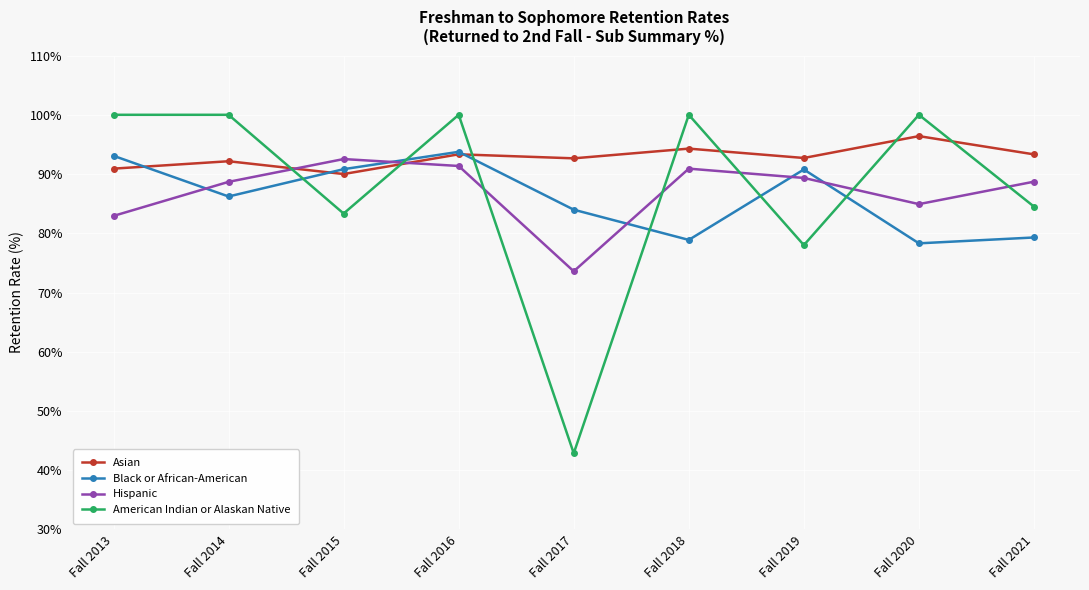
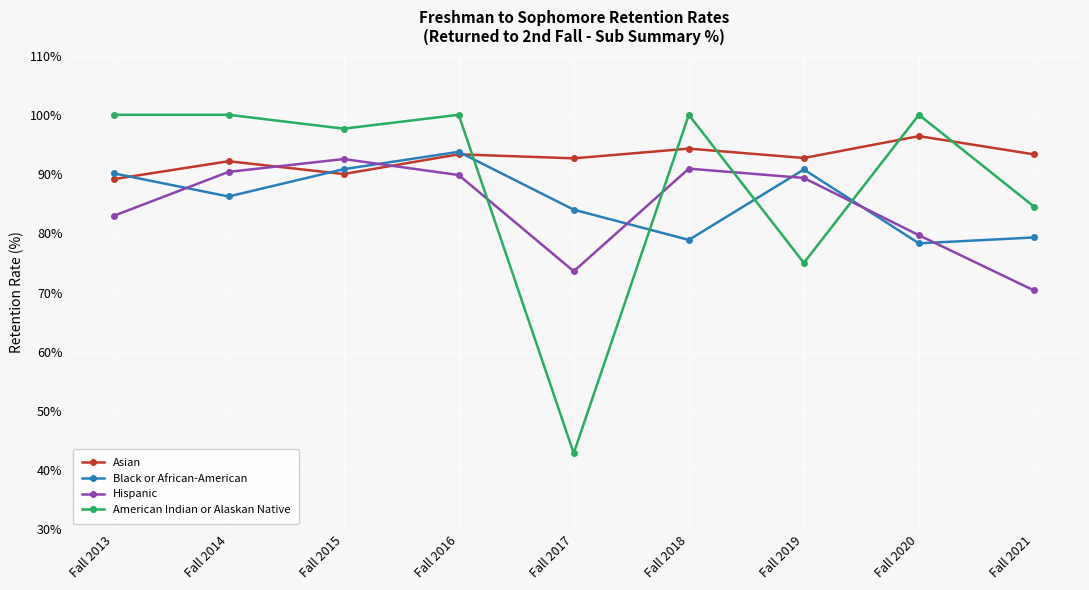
Asian, Fall 2013: 91% -> 89%
Black or African-American, Fall 2013: 93% -> 90%
Hispanic, Fall 2014: 89% -> 90%
American Indian or Alaskan Native, Fall 2015: 83% -> 98%
Hispanic, Fall 2016: 91% -> 90%
American Indian or Alaskan Native, Fall 2019: 78% -> 75%
Hispanic, Fall 2020: 85% -> 80%
Hispanic, Fall 2021: 89% -> 70%
